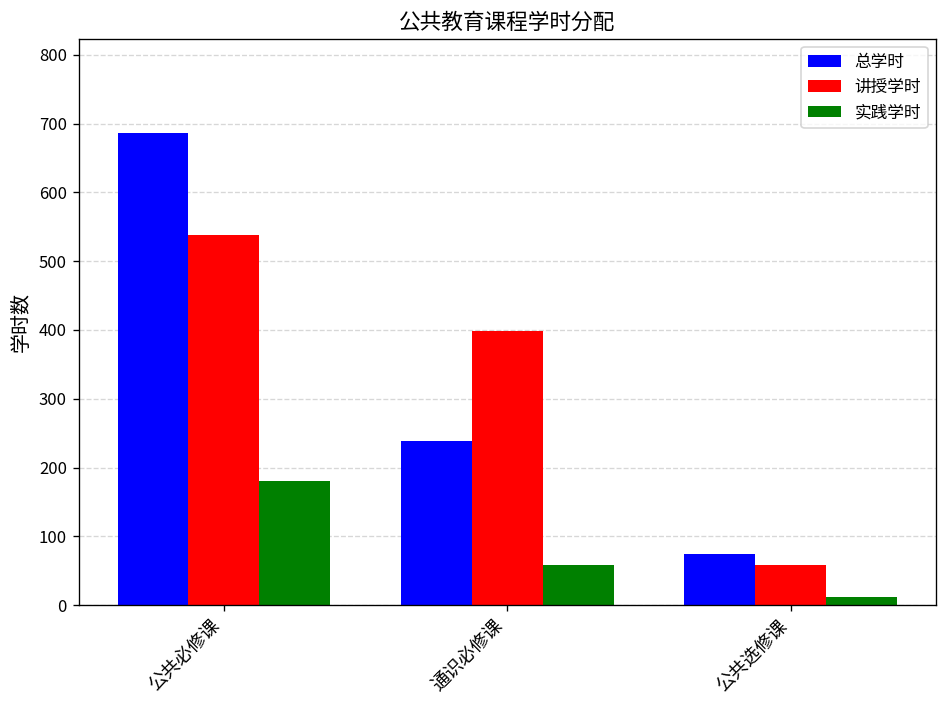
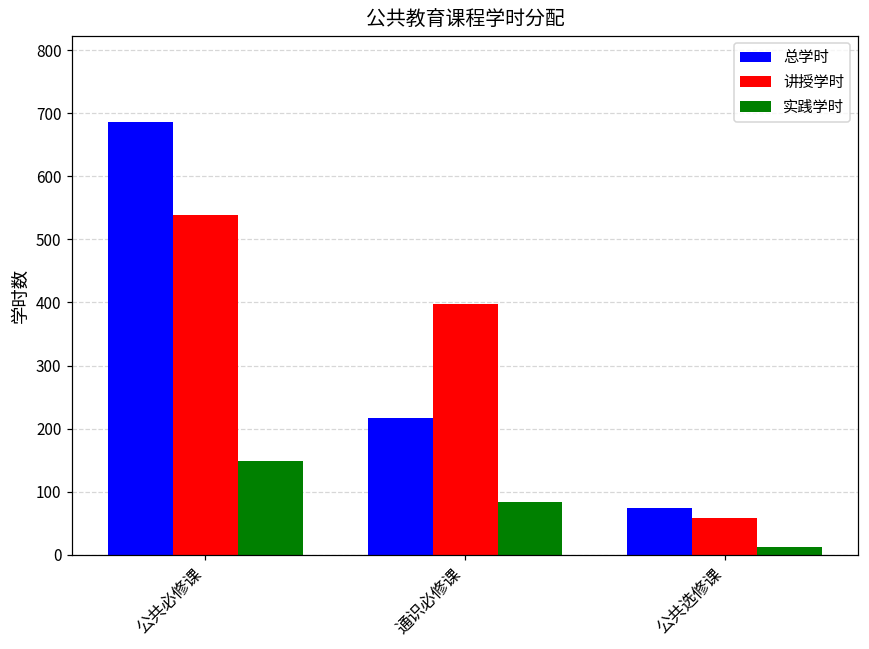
实践学时, 公共必修课: 180 -> 150
总学时, 通识必修课: 240 -> 220
实践学时, 通识必修课: 60 -> 80
